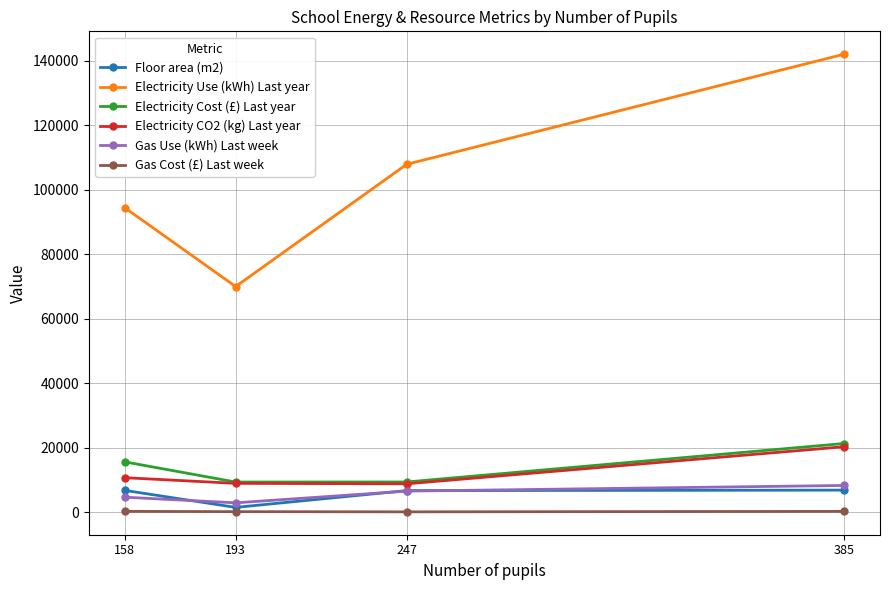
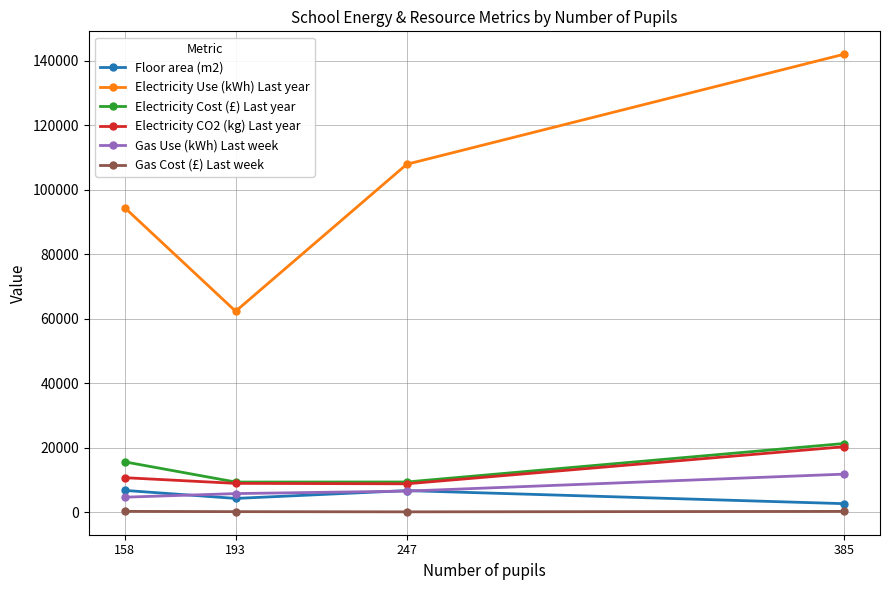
Floor area (m2), 193: 1000 -> 4000
Electricity Use (kWh) Last year, 193: 70000 -> 62000
Gas Use (kWh) Last week, 193: 3000 -> 6000
Floor area (m2), 385: 7000 -> 3000
Gas Use (kWh) Last week, 385: 8000 -> 12000
